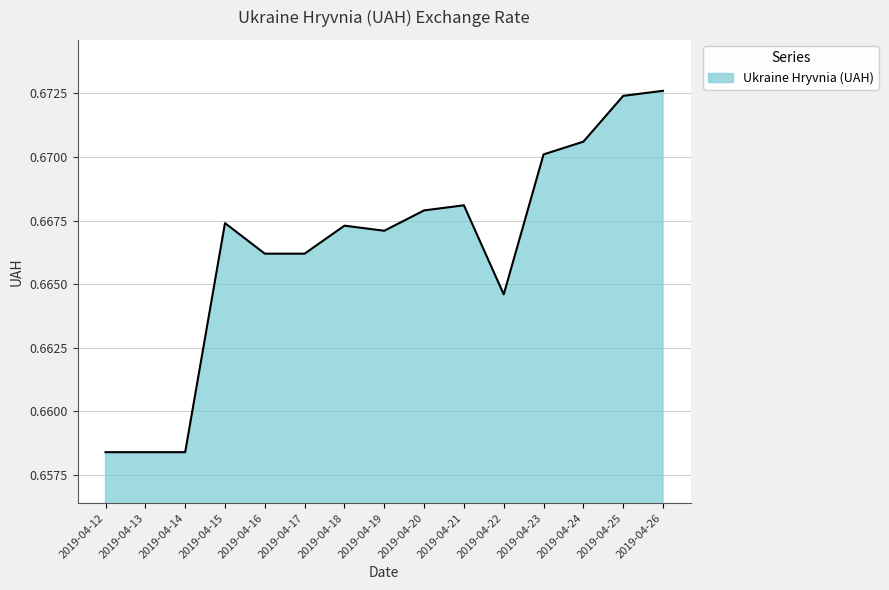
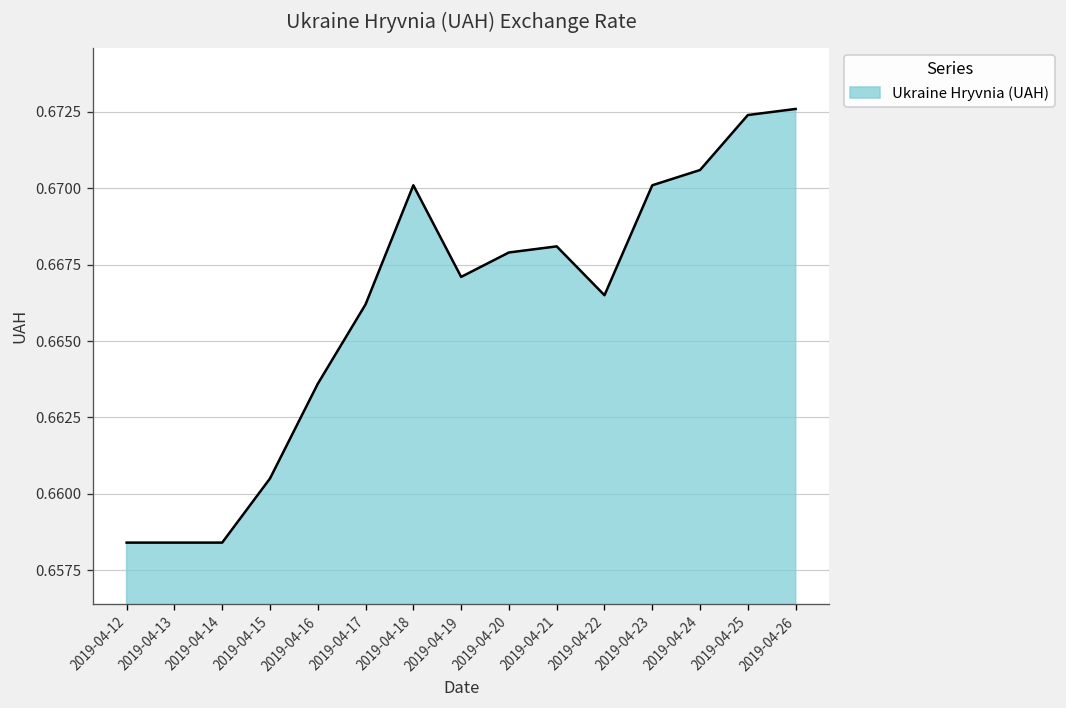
2019-04-15: 0.6674 -> 0.6605
2019-04-16: 0.6662 -> 0.6636
2019-04-18: 0.6673 -> 0.6701
2019-04-22: 0.6646 -> 0.6665
